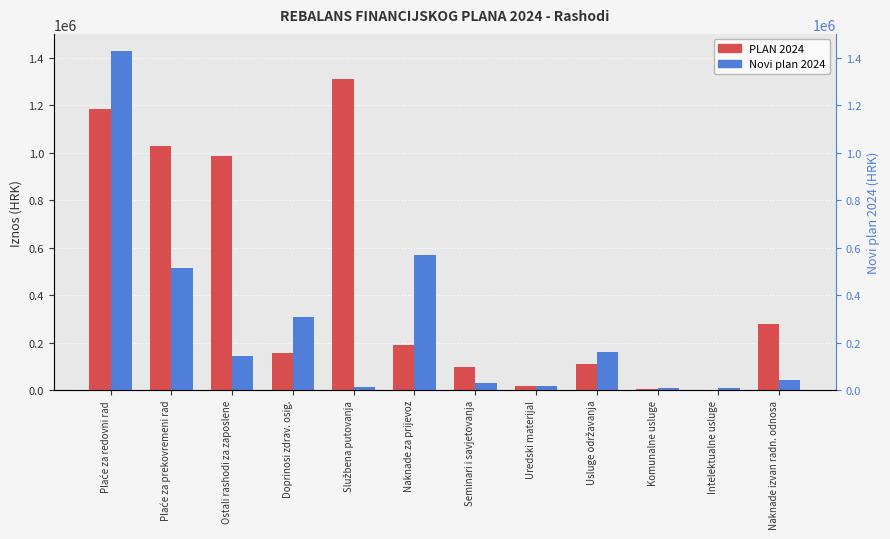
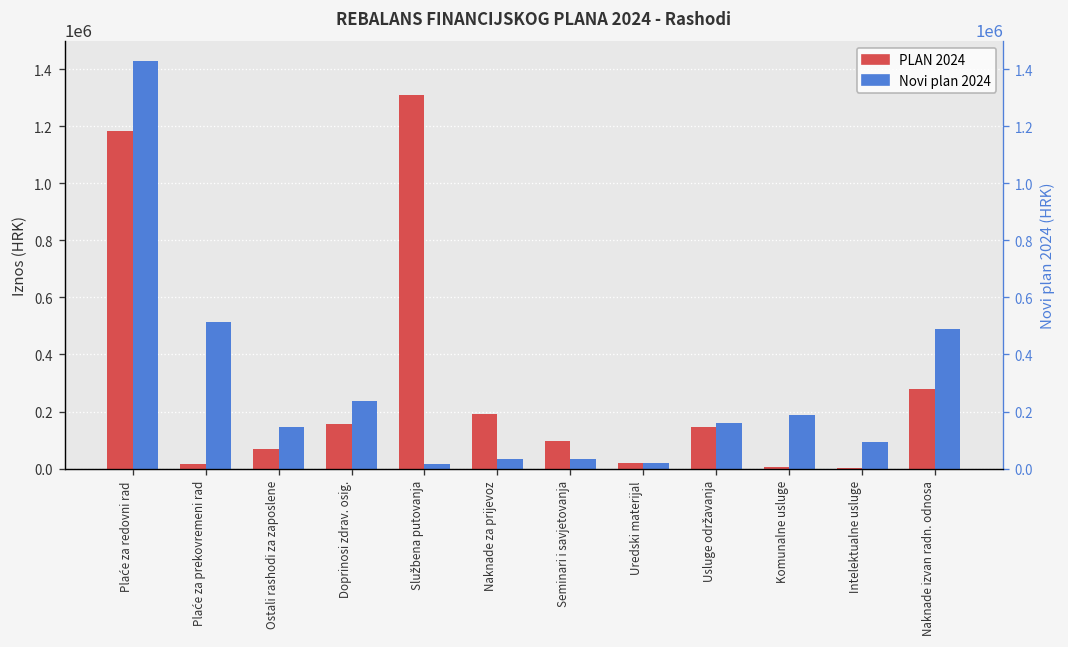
PLAN 2024, Plaće za prekovremeni rad: 1030000 -> 20000
PLAN 2024, Ostali rashodi za zaposlene: 980000 -> 70000
Novi plan 2024, Doprinosi zdrav. osig.: 310000 -> 240000
Novi plan 2024, Naknade za prijevoz: 570000 -> 30000
PLAN 2024, Usluge održavanja: 110000 -> 150000
Novi plan 2024, Komunalne usluge: 10000 -> 190000
Novi plan 2024, Intelektualne usluge: 10000 -> 90000
Novi plan 2024, Naknade izvan radn. odnosa: 40000 -> 490000
